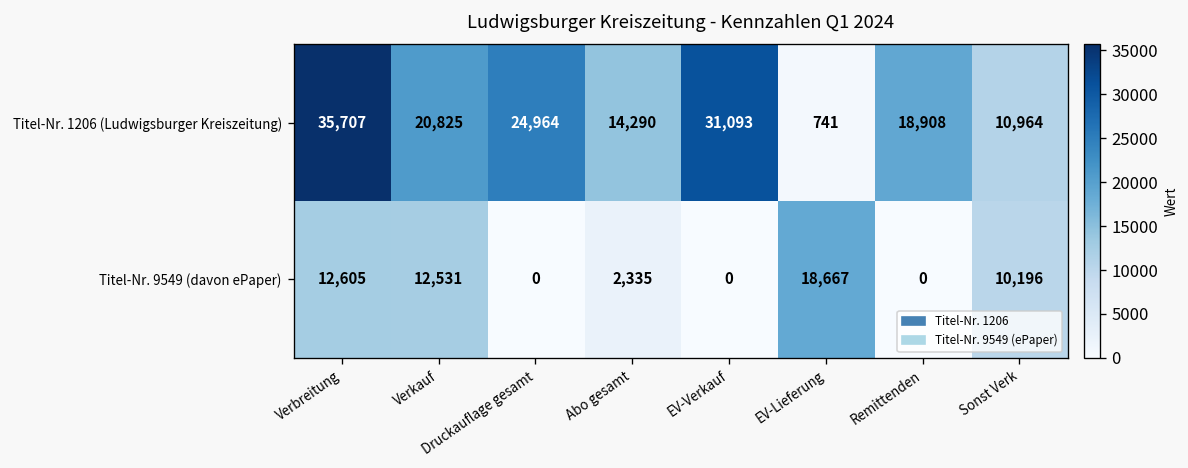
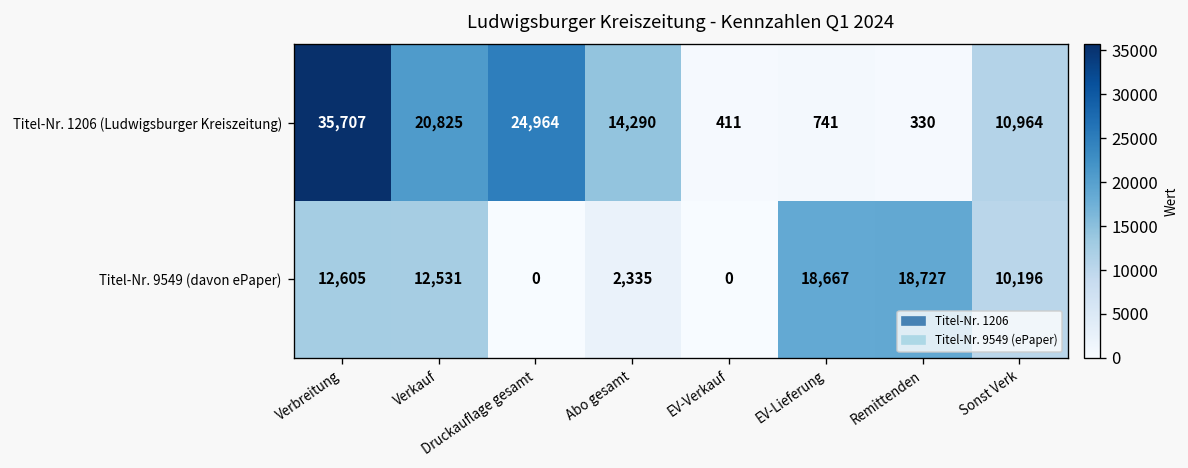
Titel-Nr. 1206 (Ludwigsburger Kreiszeitung), EV-Verkauf: 31,093 -> 411
Titel-Nr. 1206 (Ludwigsburger Kreiszeitung), Remittenden: 18,908 -> 330
Titel-Nr. 9549 (davon ePaper), Remittenden: 0 -> 18,727
